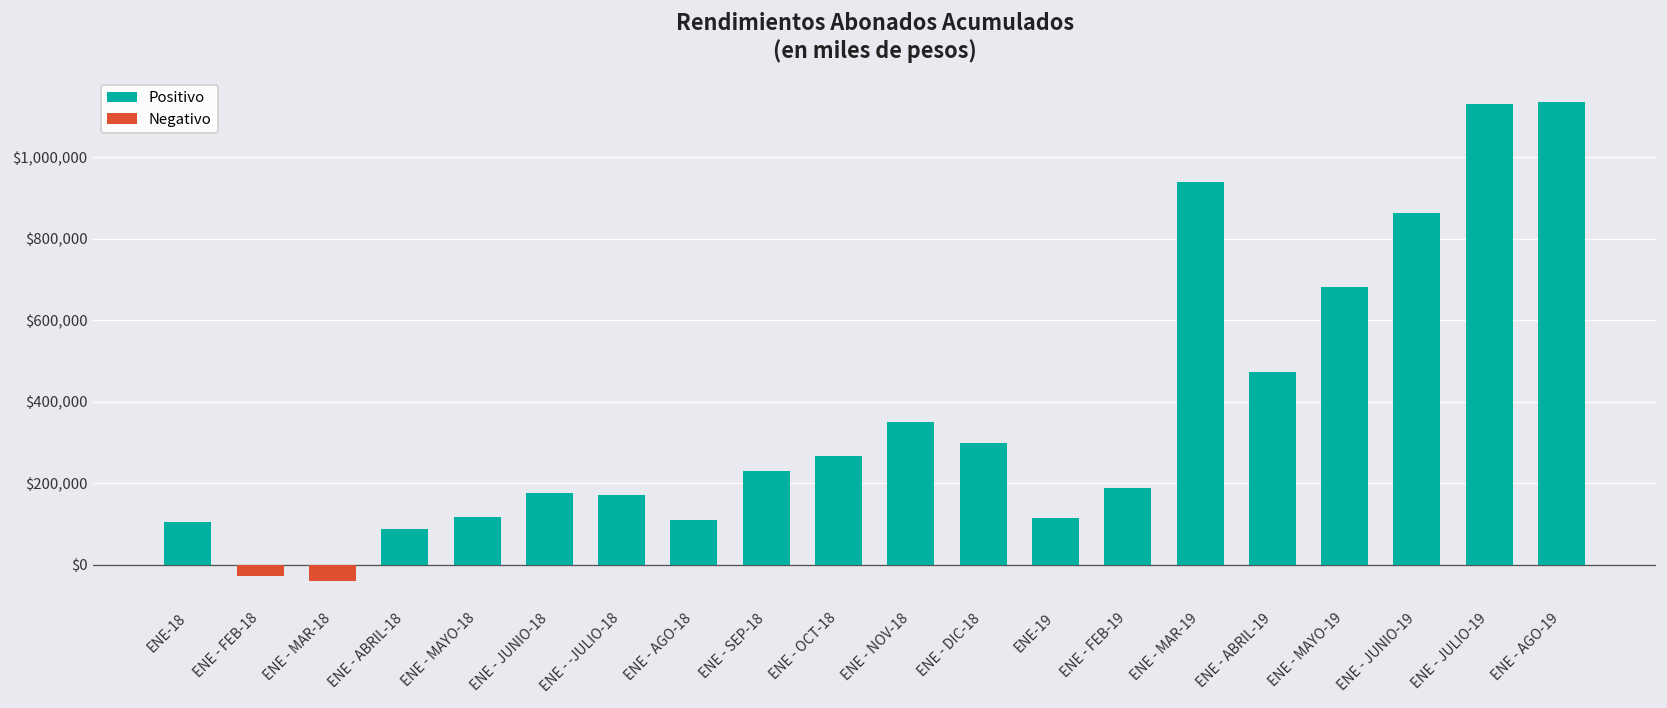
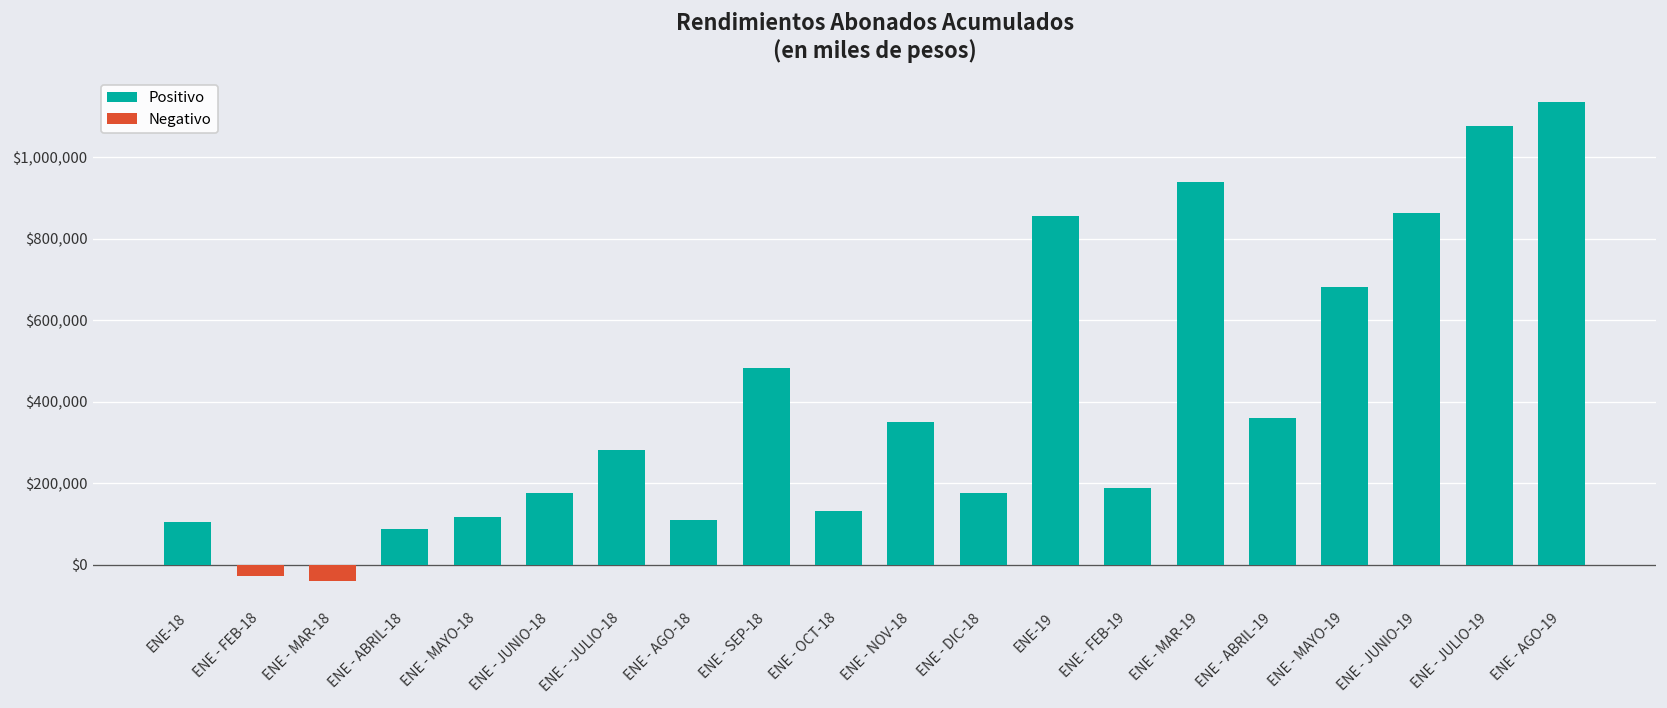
ENE - -JULIO-18: $170,000 -> $280,000
ENE - SEP-18: $230,000 -> $480,000
ENE - OCT-18: $270,000 -> $130,000
ENE - DIC-18: $300,000 -> $180,000
ENE-19: $110,000 -> $860,000
ENE - ABRIL-19: $470,000 -> $360,000
ENE - JULIO-19: $1,130,000 -> $1,080,000
